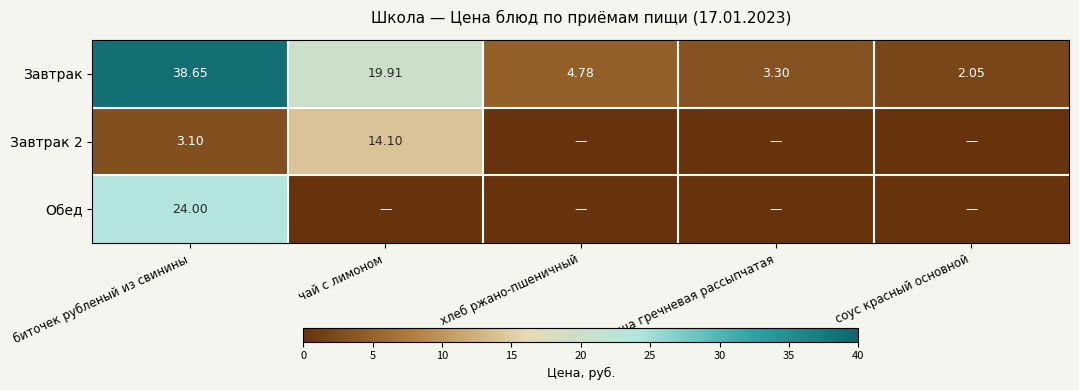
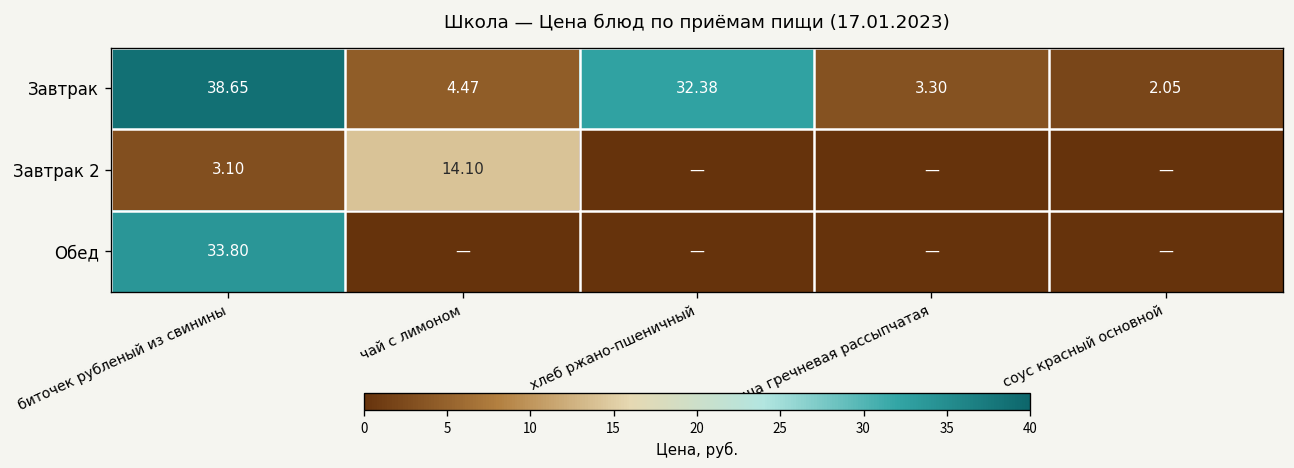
Завтрак, чай с лимоном: 19.91 -> 4.47
Завтрак, хлеб ржано-пшеничный: 4.78 -> 32.38
Обед, биточек рубленый из свинины: 24.00 -> 33.80
